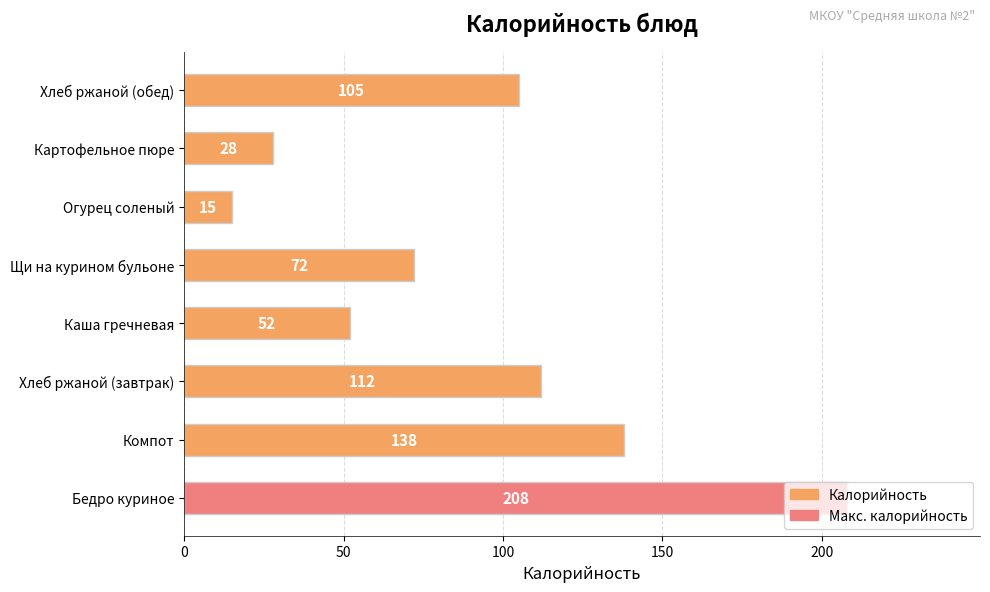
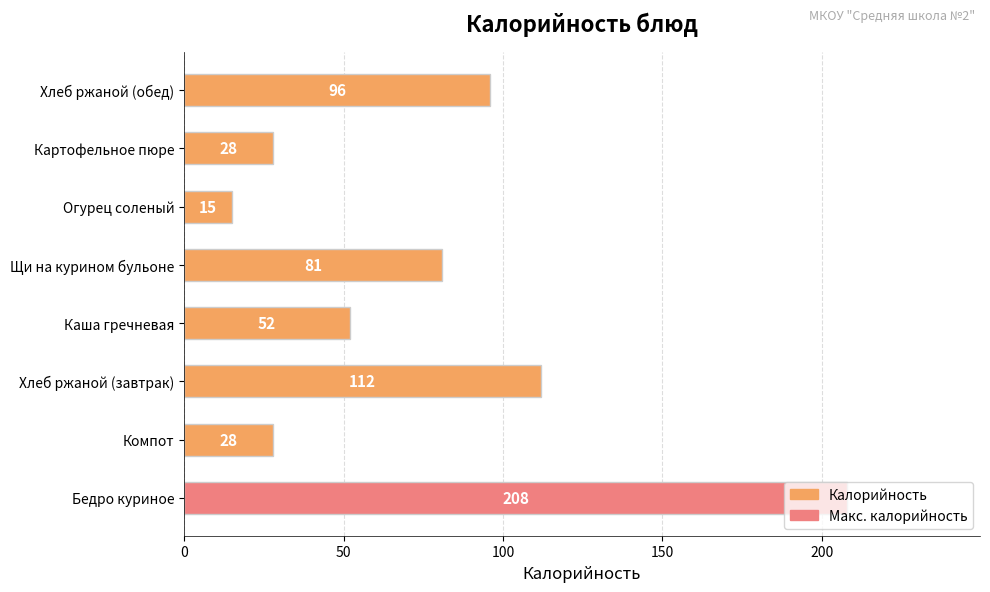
Хлеб ржаной (обед): 105 -> 96
Щи на курином бульоне: 72 -> 81
Компот: 138 -> 28
